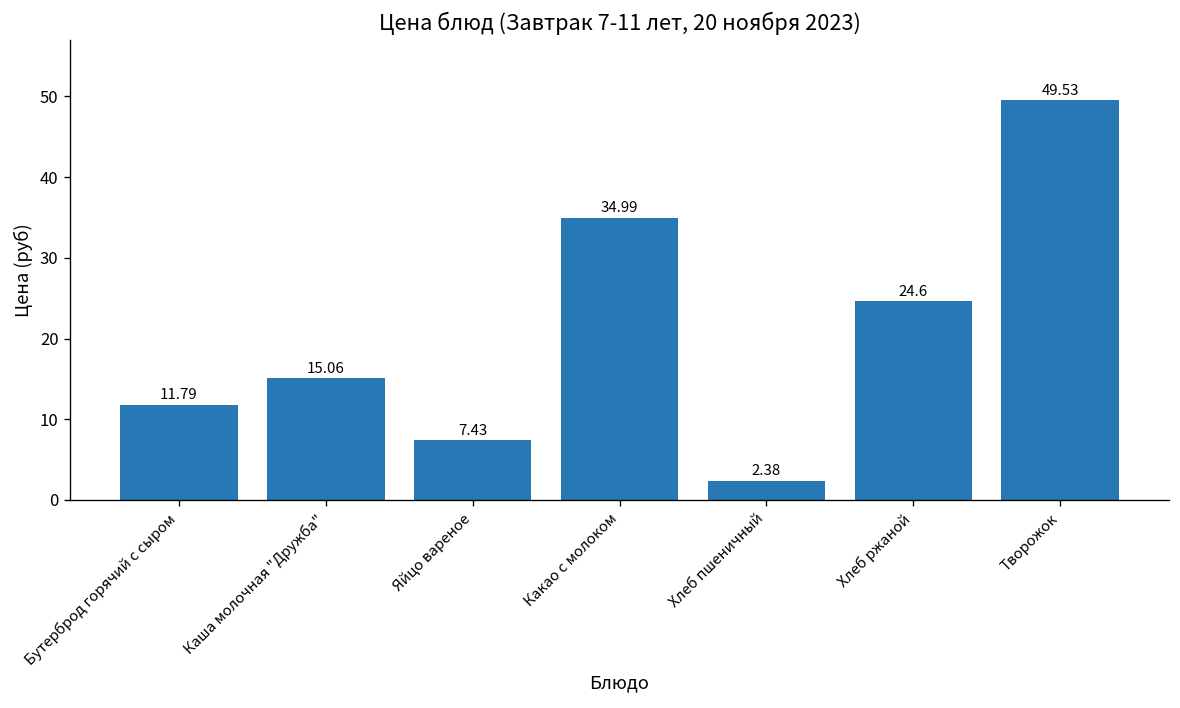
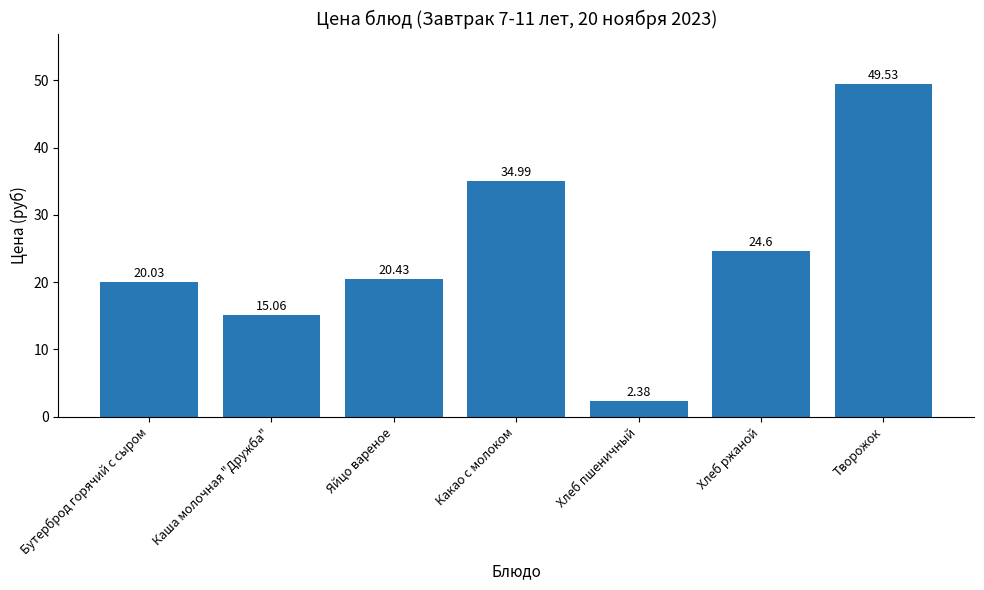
Бутерброд горячий с сыром: 11.79 -> 20.03
Яйцо вареное: 7.43 -> 20.43
